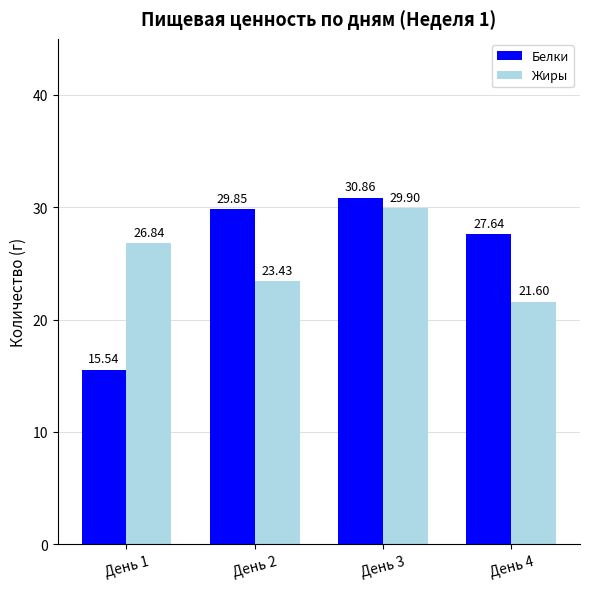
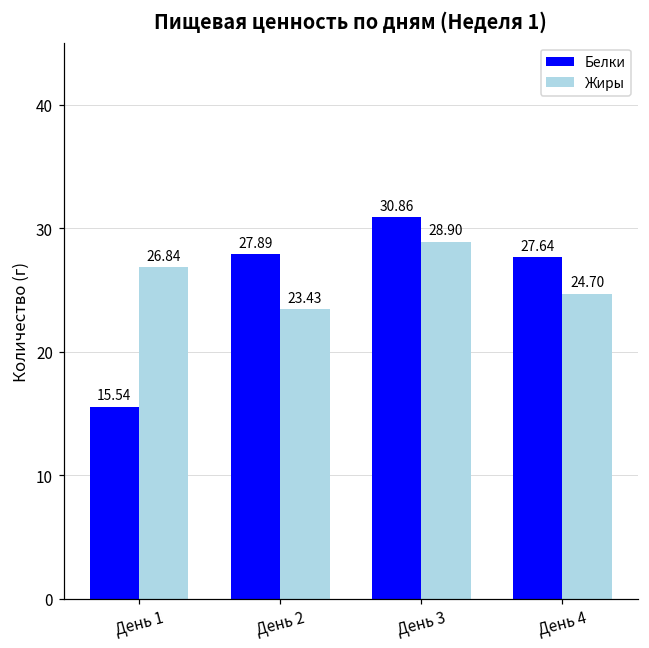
Белки, День 2: 29.85 -> 27.89
Жиры, День 3: 29.90 -> 28.90
Жиры, День 4: 21.60 -> 24.70
